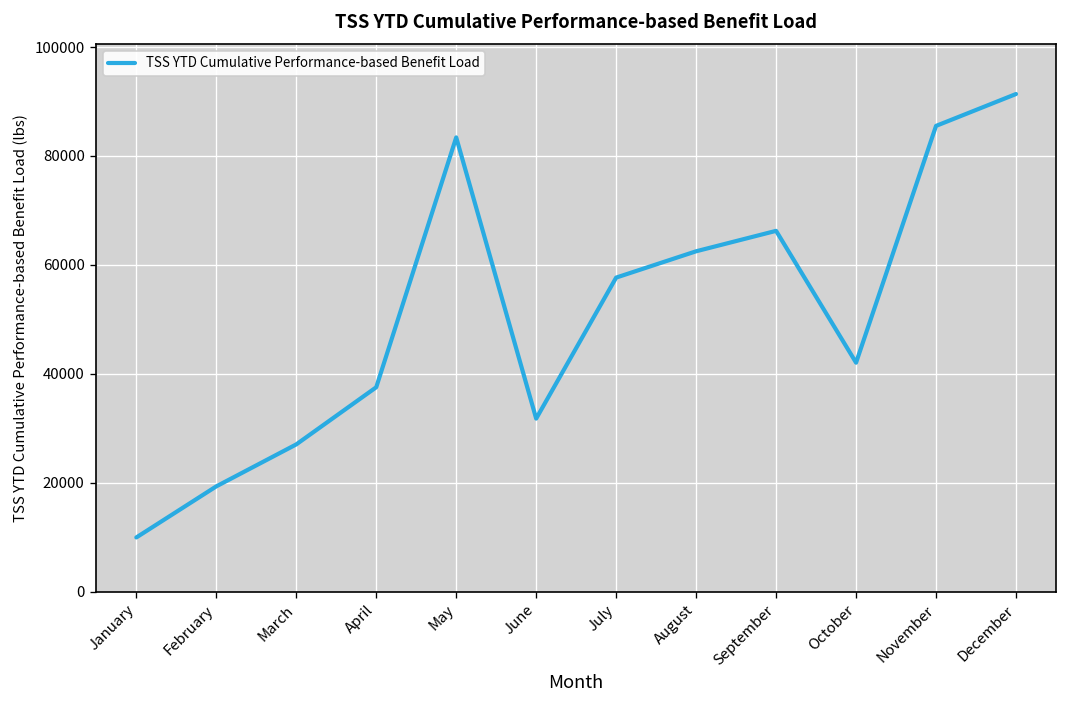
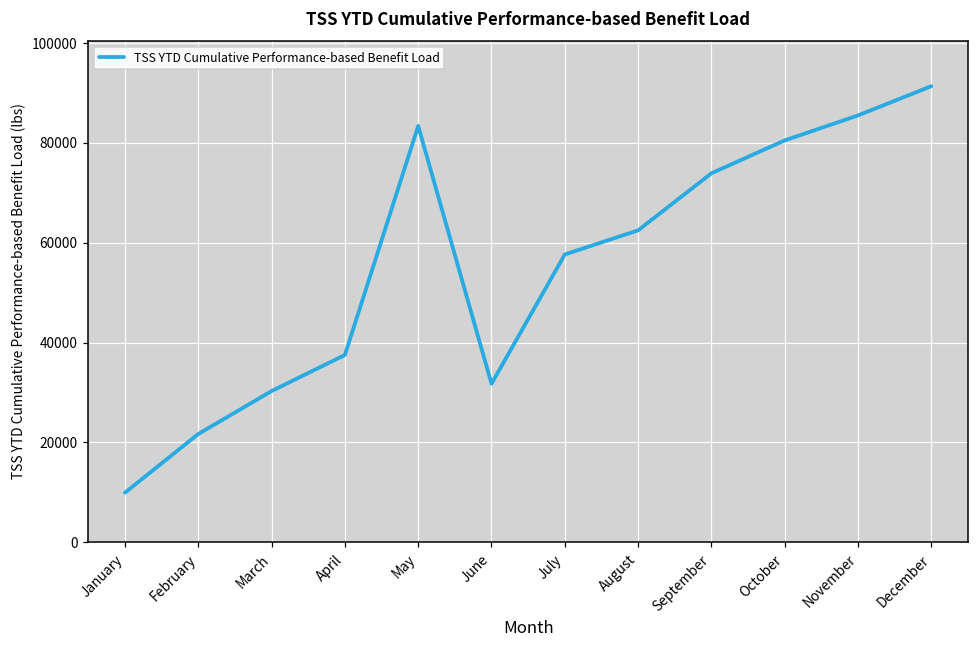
February: 19000 -> 22000
March: 27000 -> 30000
September: 66000 -> 74000
October: 42000 -> 81000
